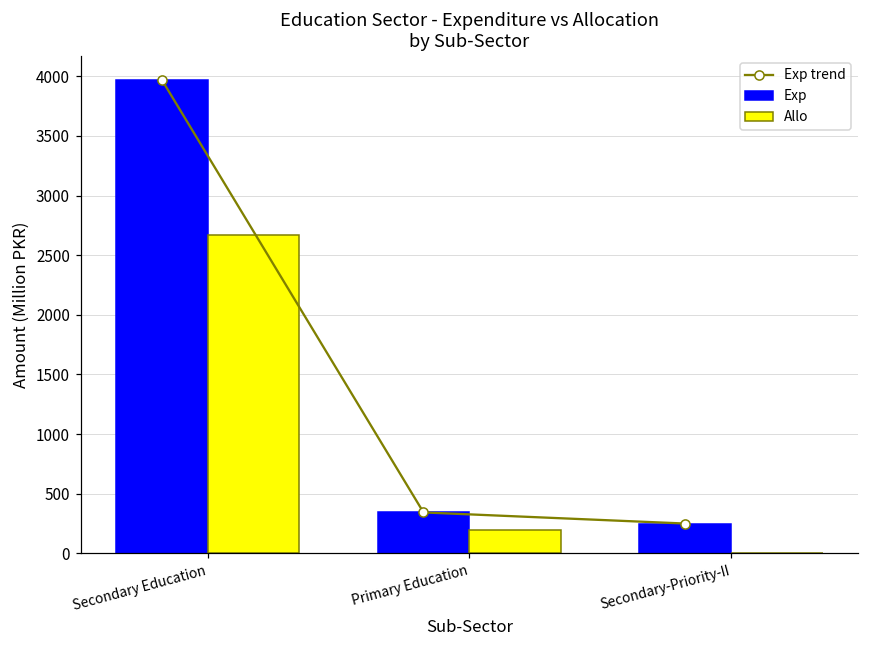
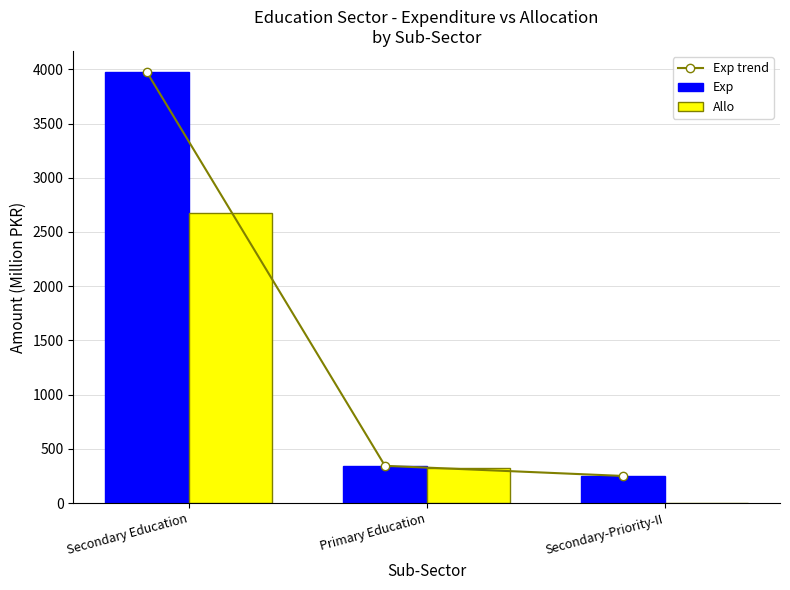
Allo, Primary Education: 200 -> 330
